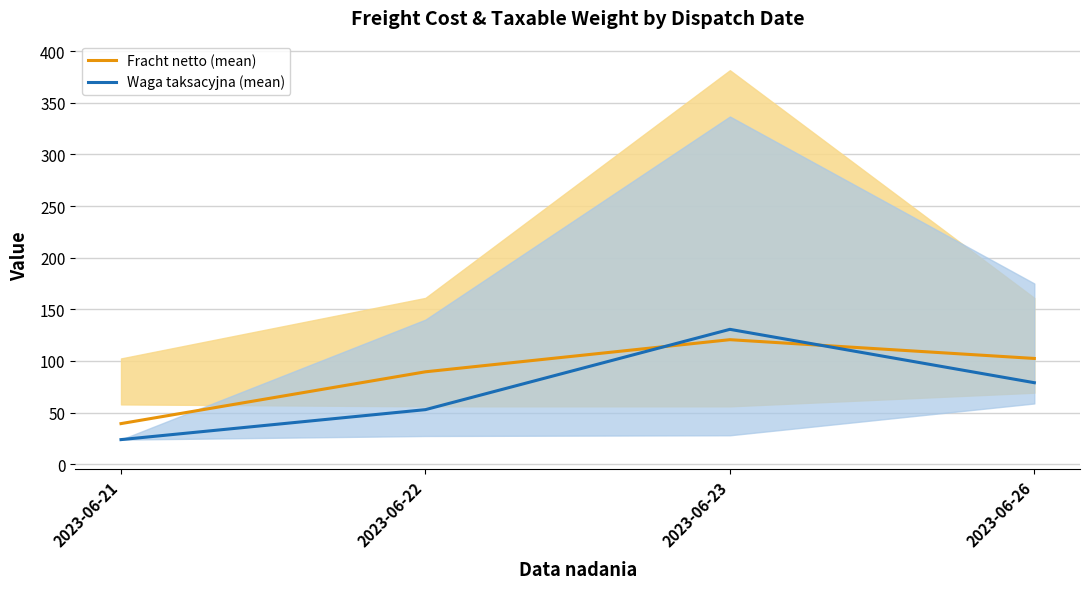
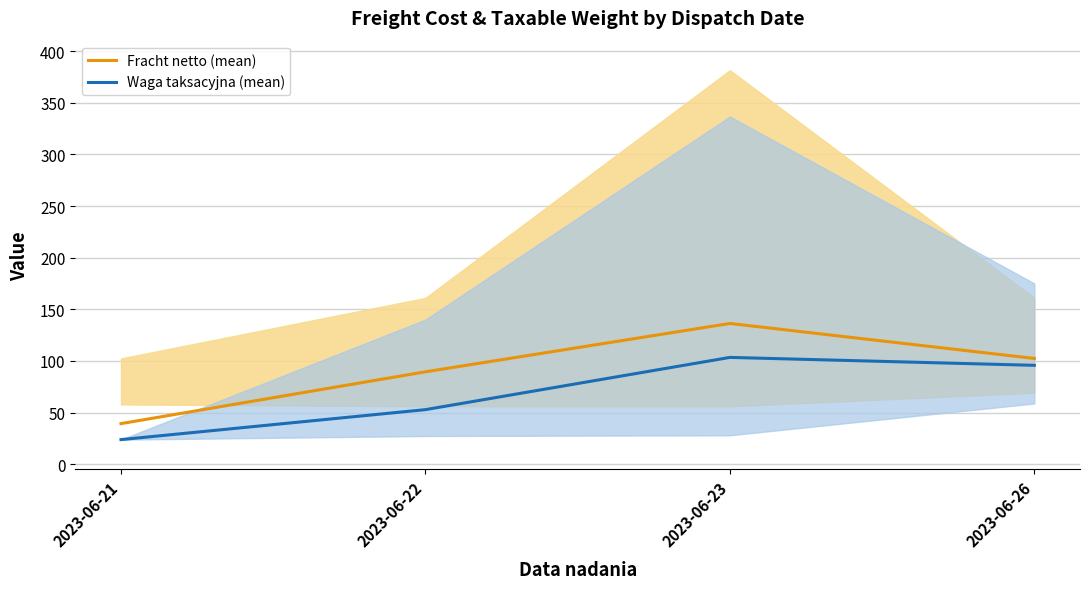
Fracht netto (mean), 2023-06-23: 121 -> 136
Waga taksacyjna (mean), 2023-06-23: 131 -> 103
Waga taksacyjna (mean), 2023-06-26: 79 -> 96
